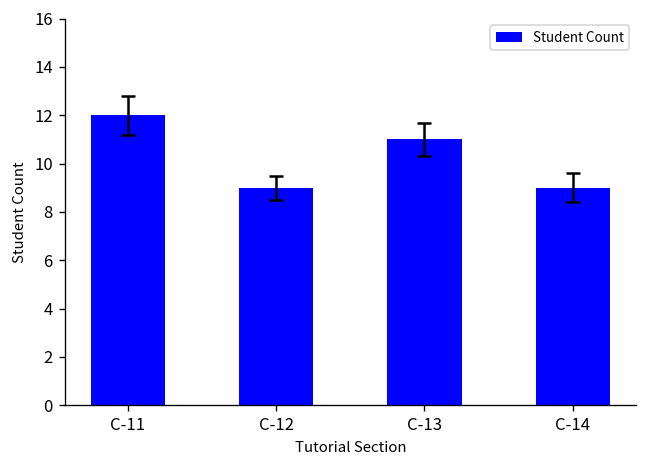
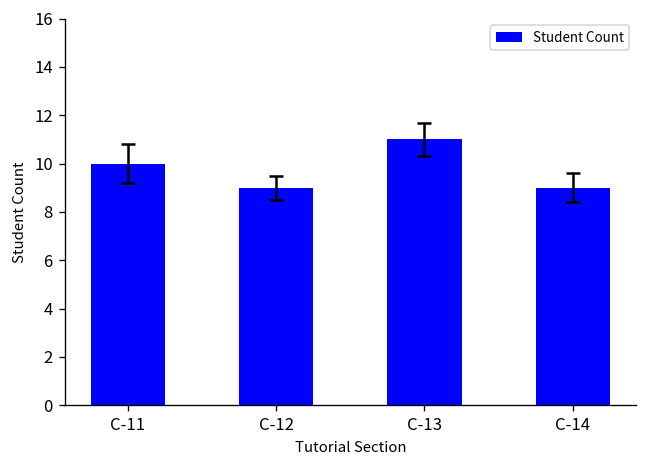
Student Count, C-11: 12 -> 10
